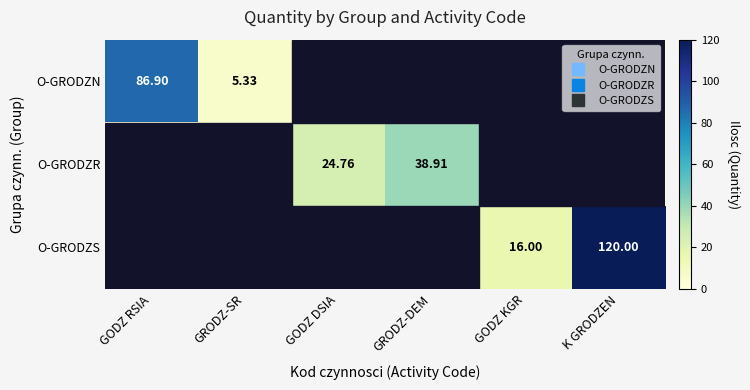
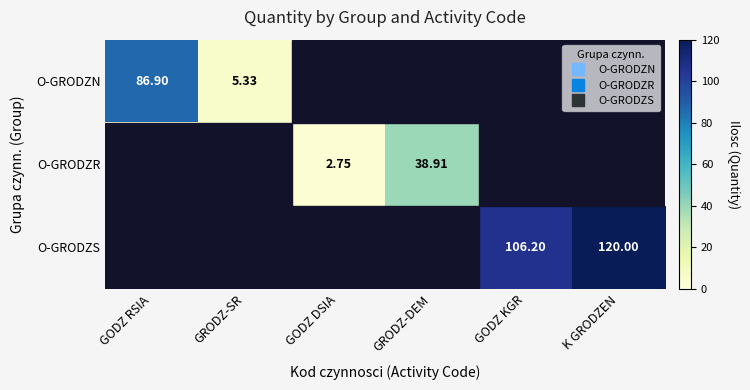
O-GRODZR, GODZ DSIA: 24.76 -> 2.75
O-GRODZS, GODZ KGR: 16.00 -> 106.20
